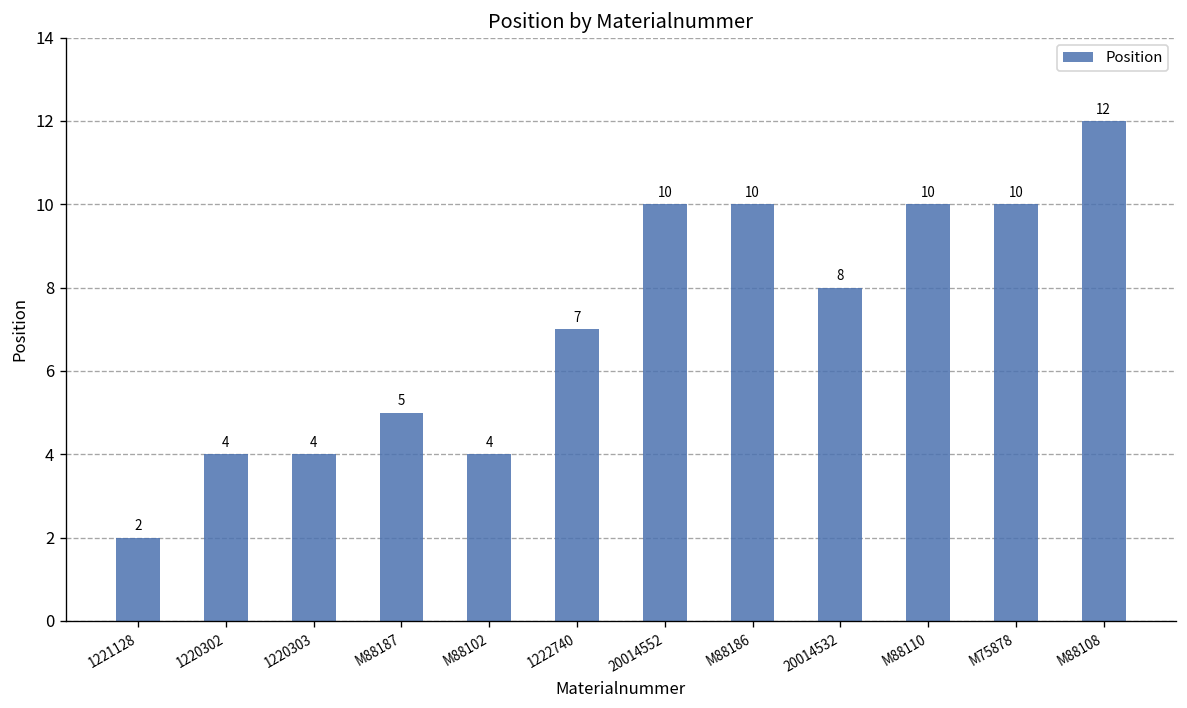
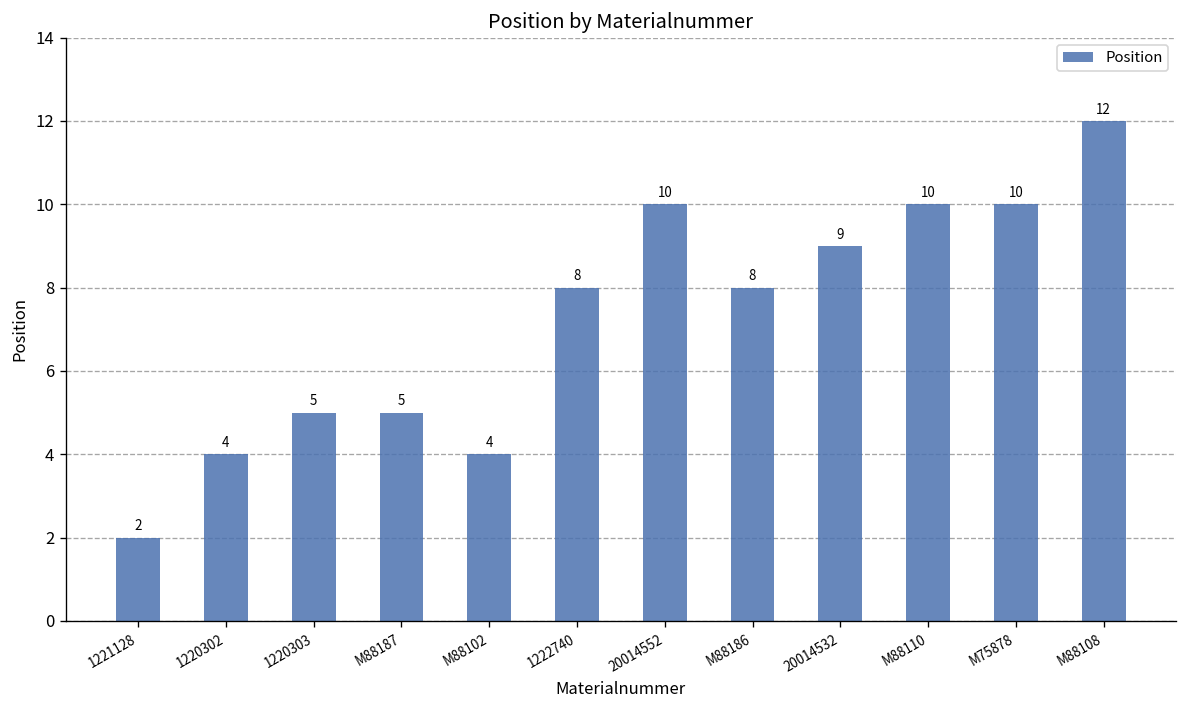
1220303: 4 -> 5
1222740: 7 -> 8
M88186: 10 -> 8
20014532: 8 -> 9
